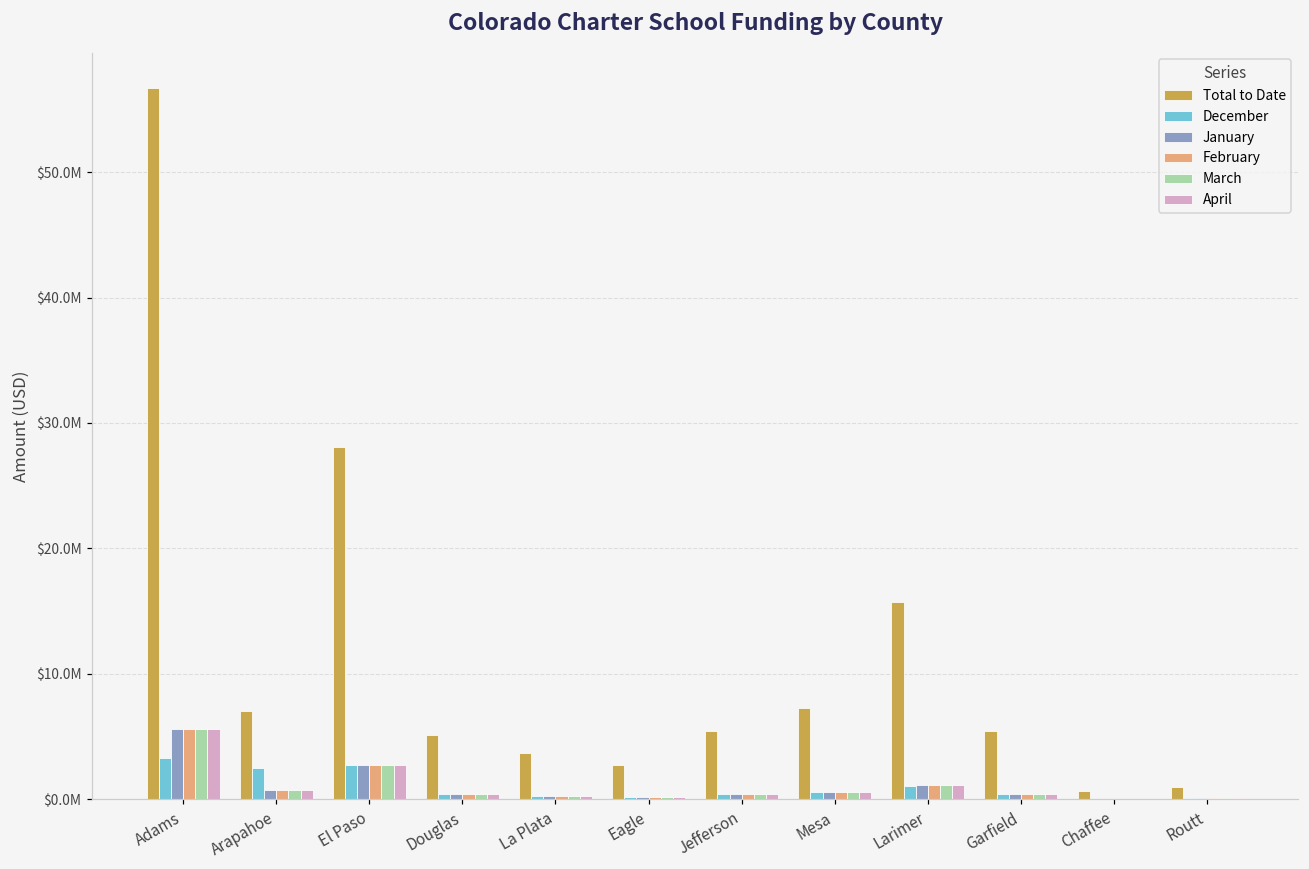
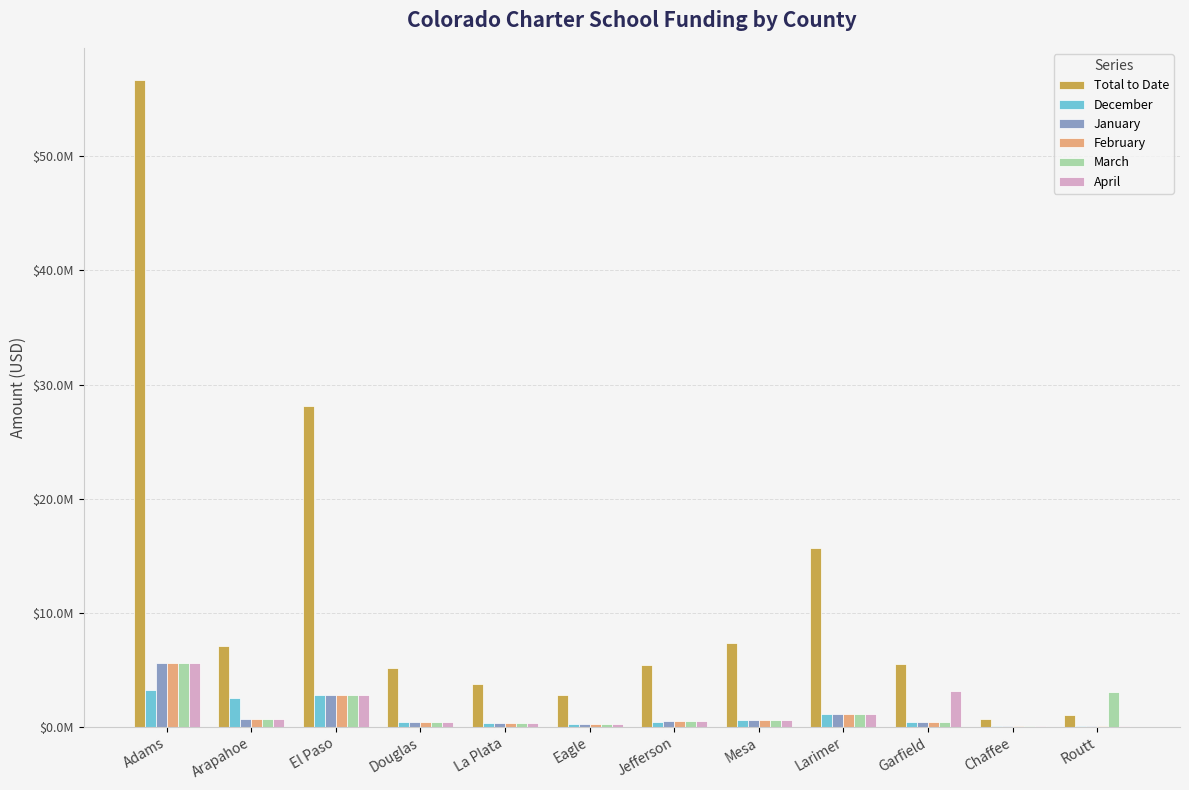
April, Garfield: $400000 -> $3100000
March, Routt: $100000 -> $3000000
